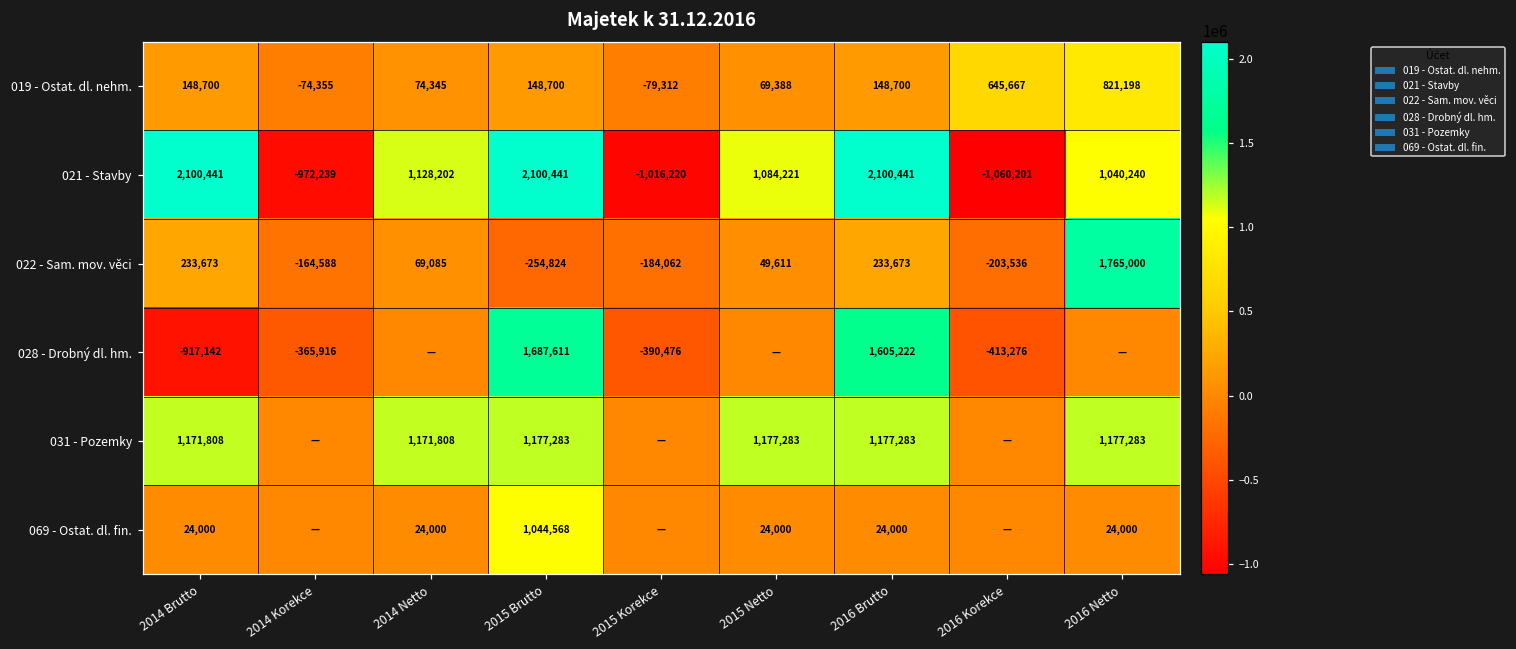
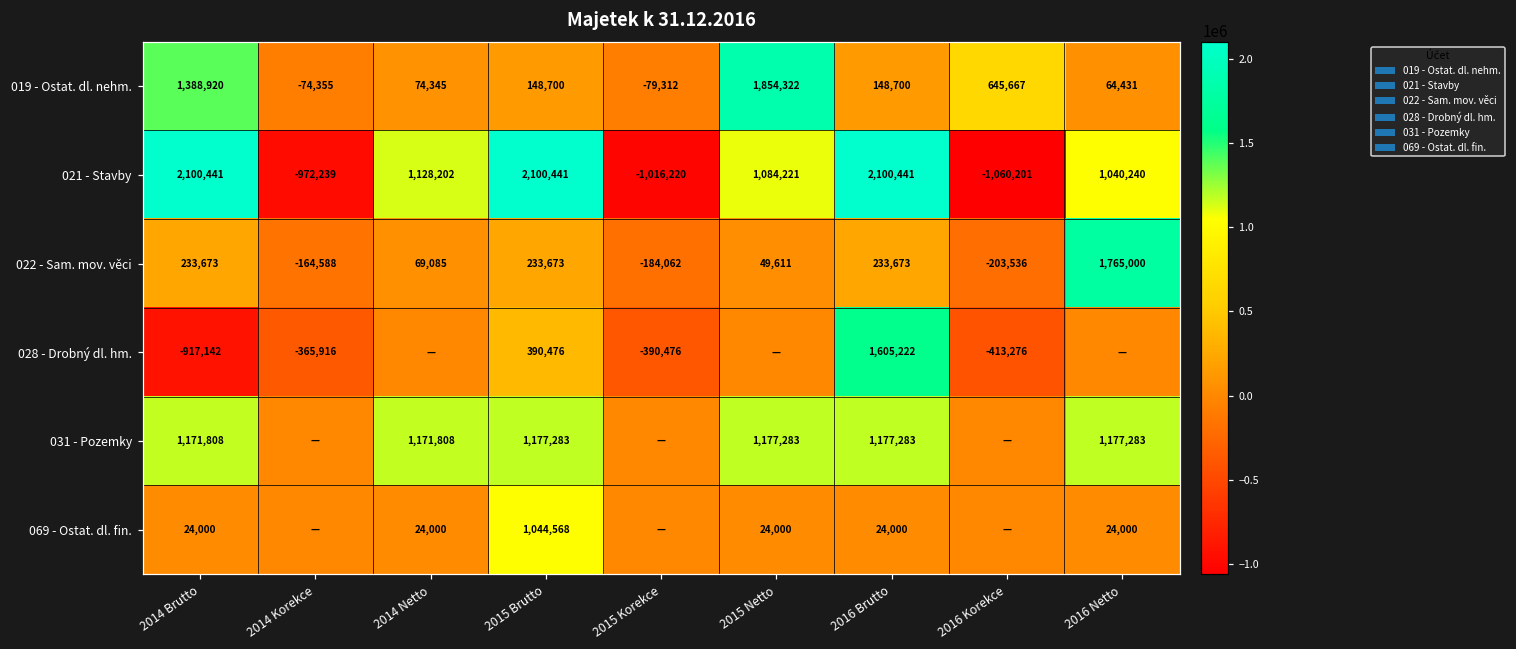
019 - Ostat. dl. nehm., 2014 Brutto: 148,700 -> 1,388,920
019 - Ostat. dl. nehm., 2015 Netto: 69,388 -> 1,854,322
019 - Ostat. dl. nehm., 2016 Netto: 821,198 -> 64,431
022 - Sam. mov. věci, 2015 Brutto: -254,824 -> 233,673
028 - Drobný dl. hm., 2015 Brutto: 1,687,611 -> 390,476
